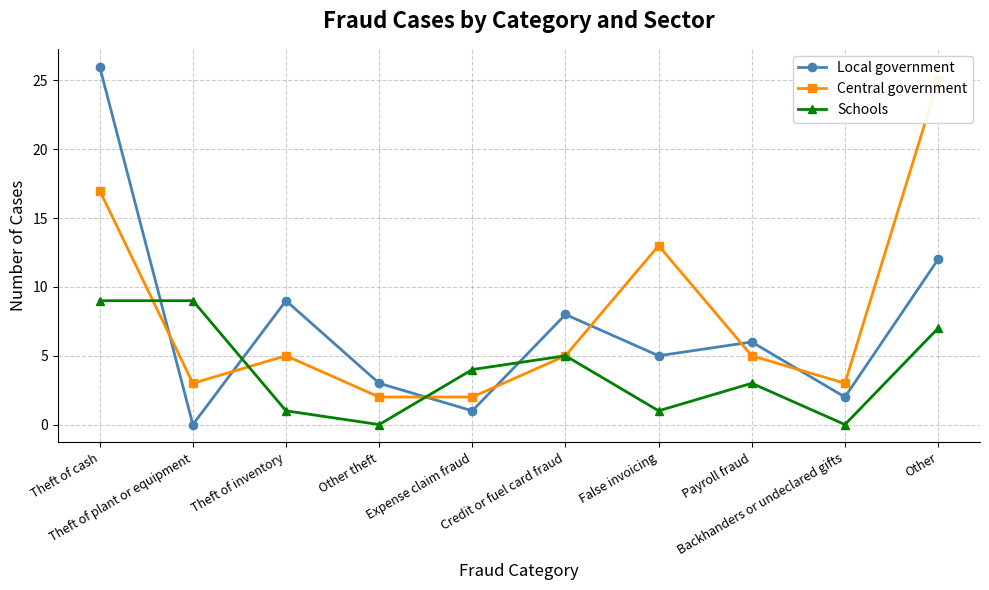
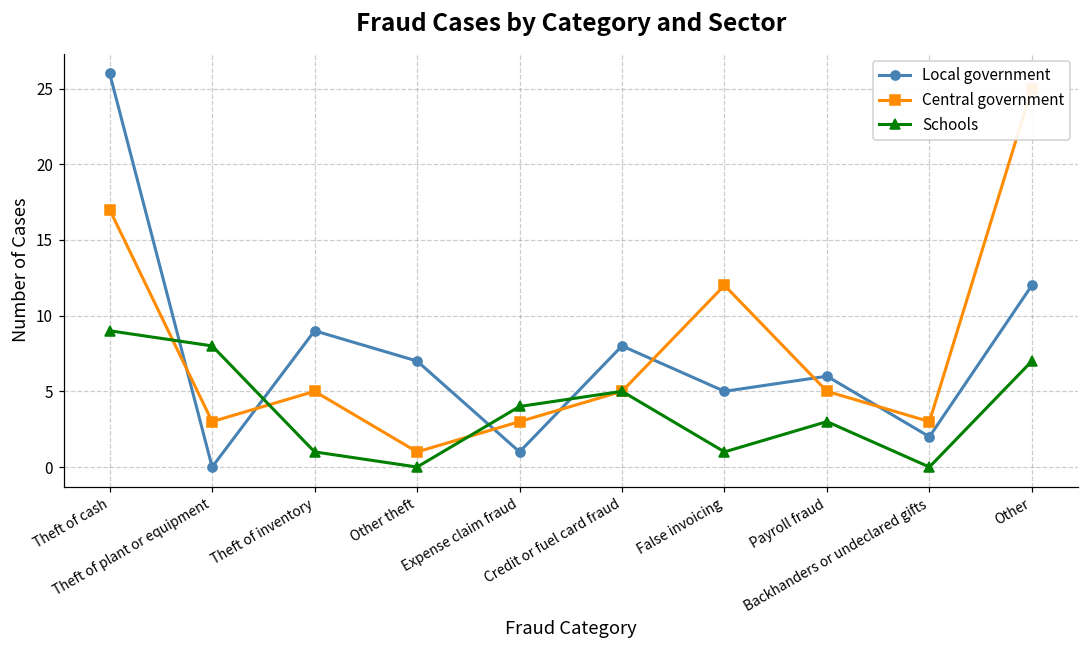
Schools, Theft of plant or equipment: 9 -> 8
Local government, Other theft: 3 -> 7
Central government, Other theft: 2 -> 1
Central government, Expense claim fraud: 2 -> 3
Central government, False invoicing: 13 -> 12
